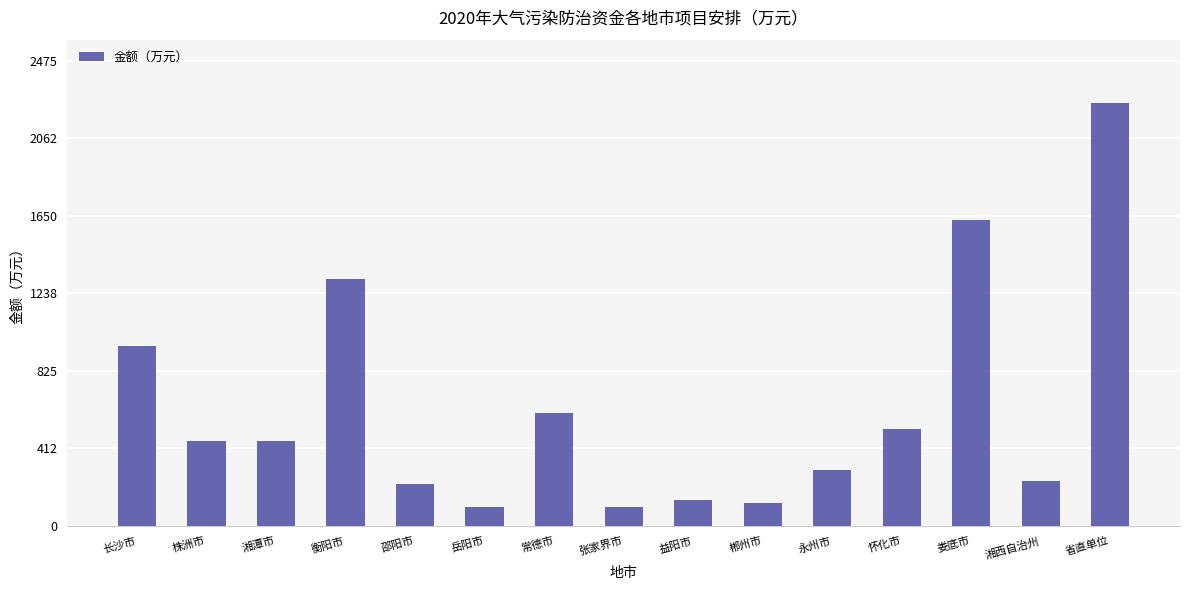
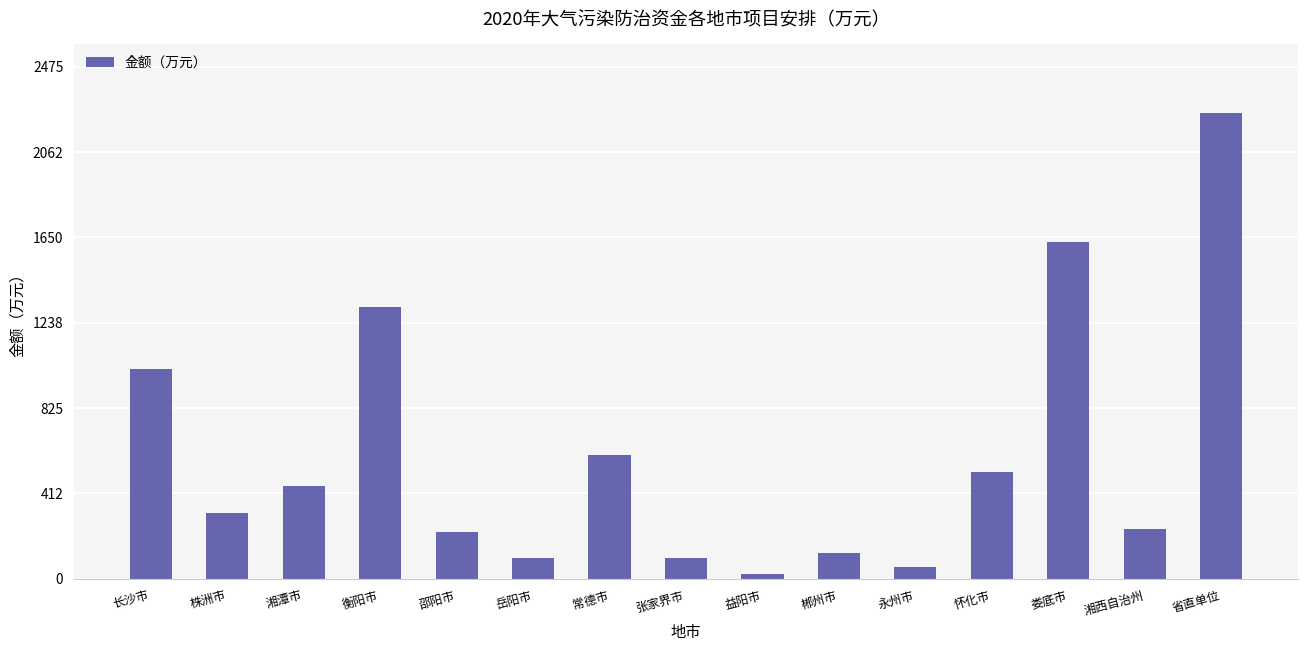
长沙市: 960 -> 1010
株洲市: 450 -> 320
益阳市: 140 -> 20
永州市: 300 -> 60
